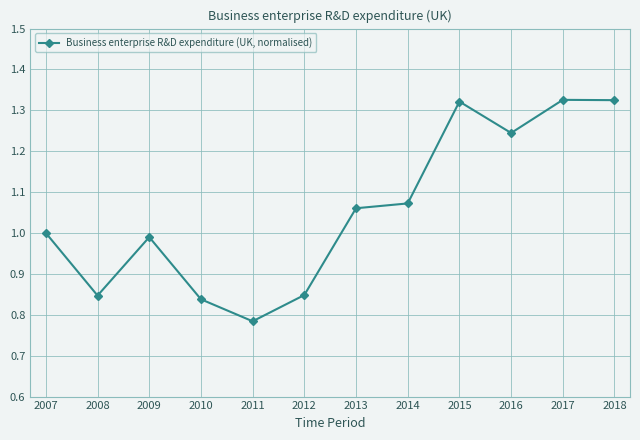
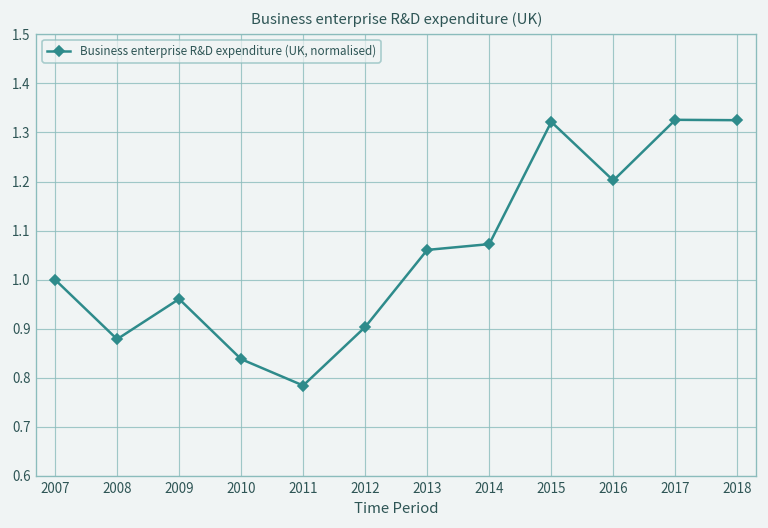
2008: 0.85 -> 0.88
2009: 0.99 -> 0.96
2012: 0.85 -> 0.90
2016: 1.24 -> 1.20
